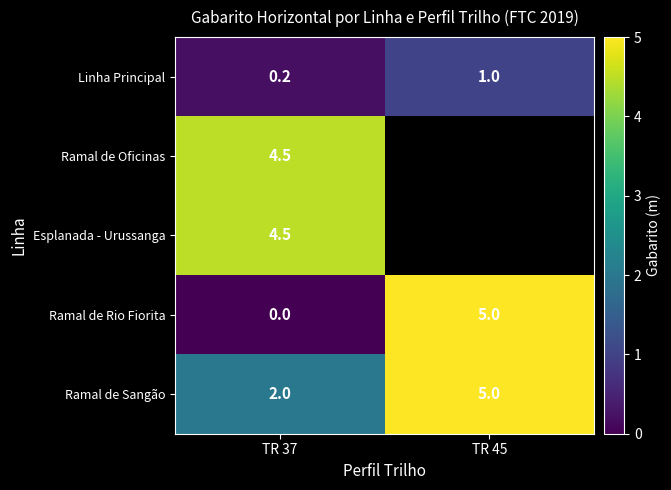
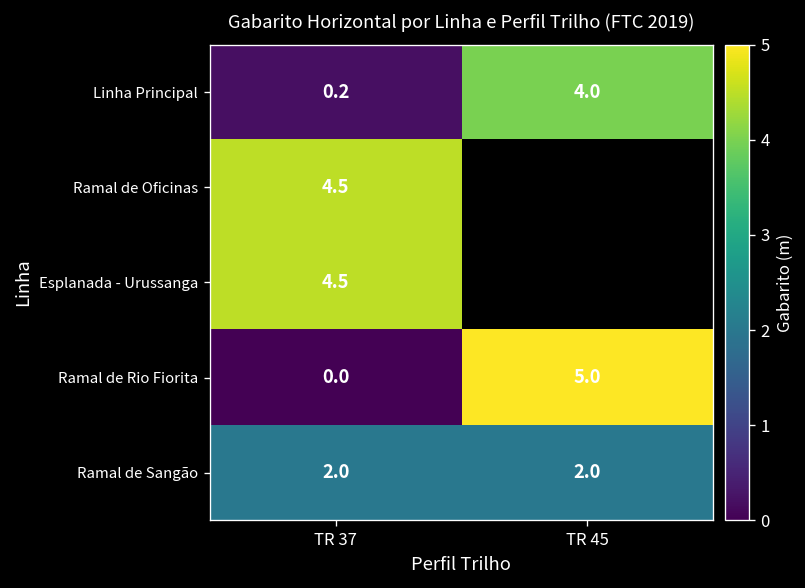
Linha Principal, TR 45: 1.0 -> 4.0
Ramal de Sangão, TR 45: 5.0 -> 2.0
